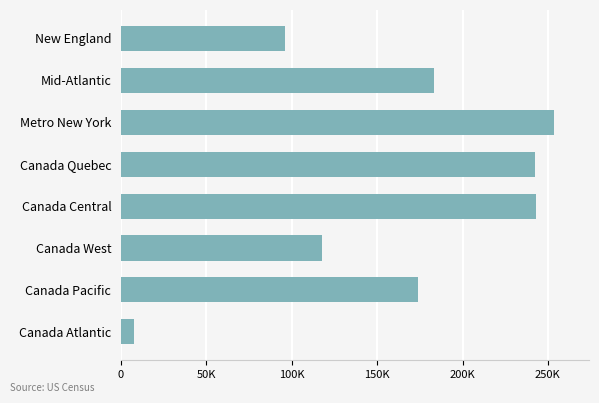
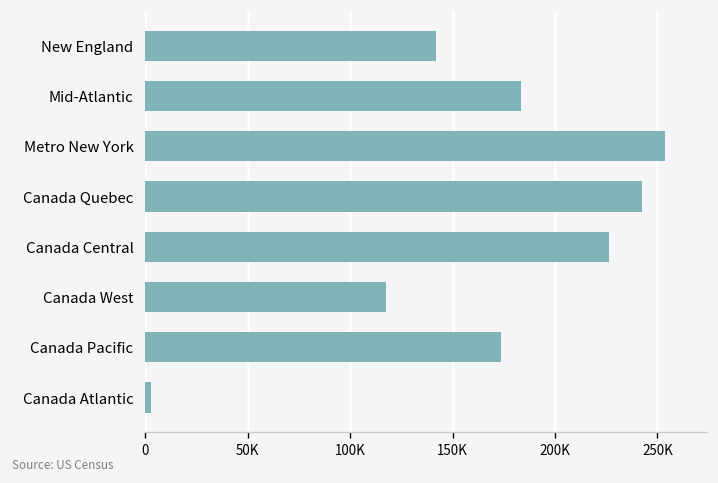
New England: 96000 -> 142000
Canada Central: 243000 -> 226000
Canada Atlantic: 8000 -> 3000
